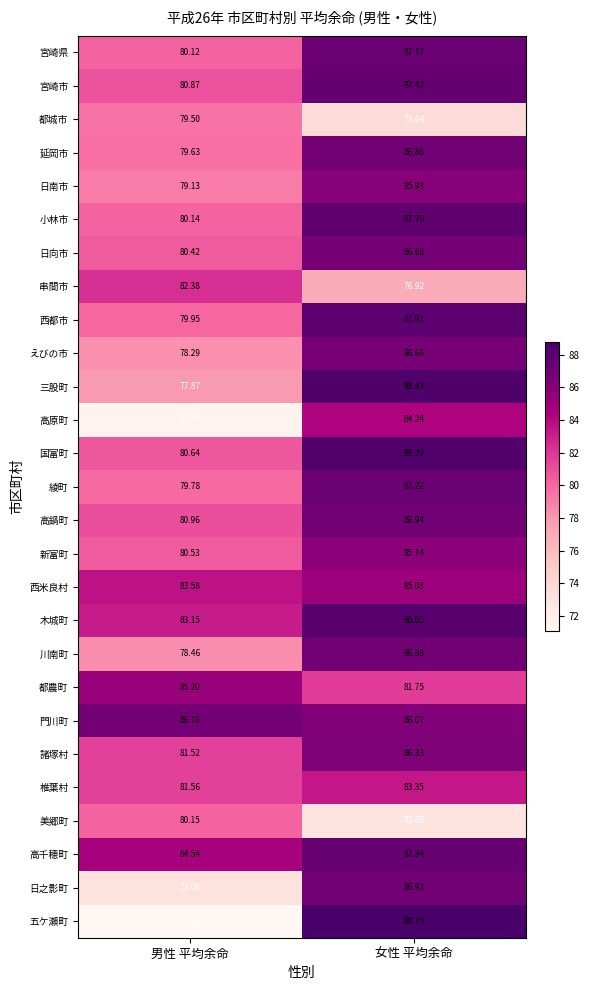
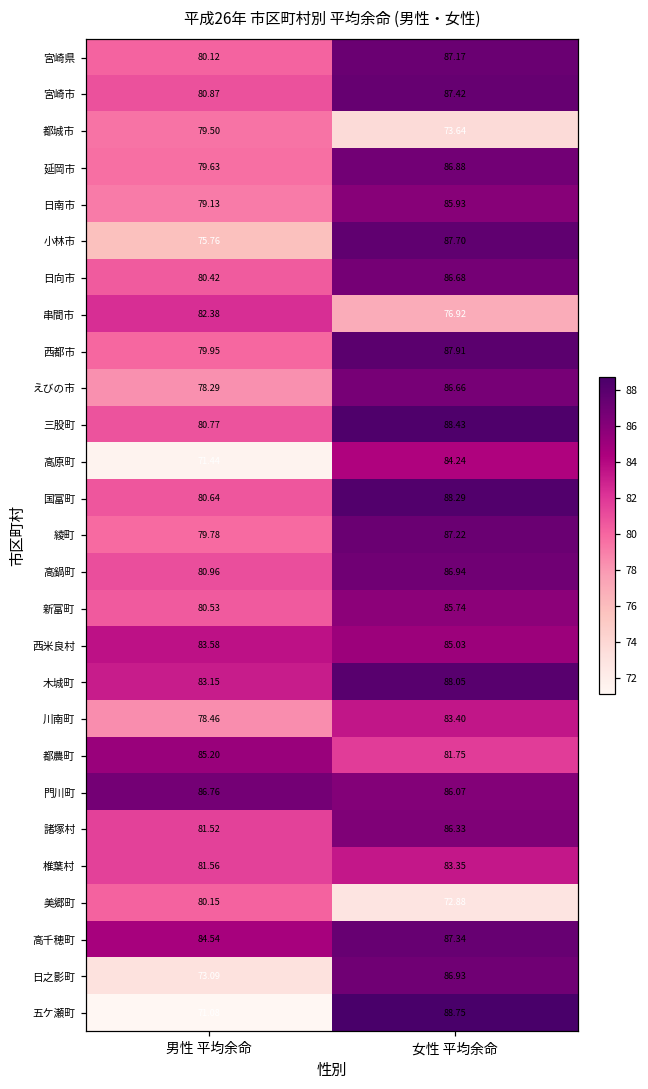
小林市, 男性 平均余命: 80.14 -> 75.76
三股町, 男性 平均余命: 77.87 -> 80.77
川南町, 女性 平均余命: 86.88 -> 83.40
